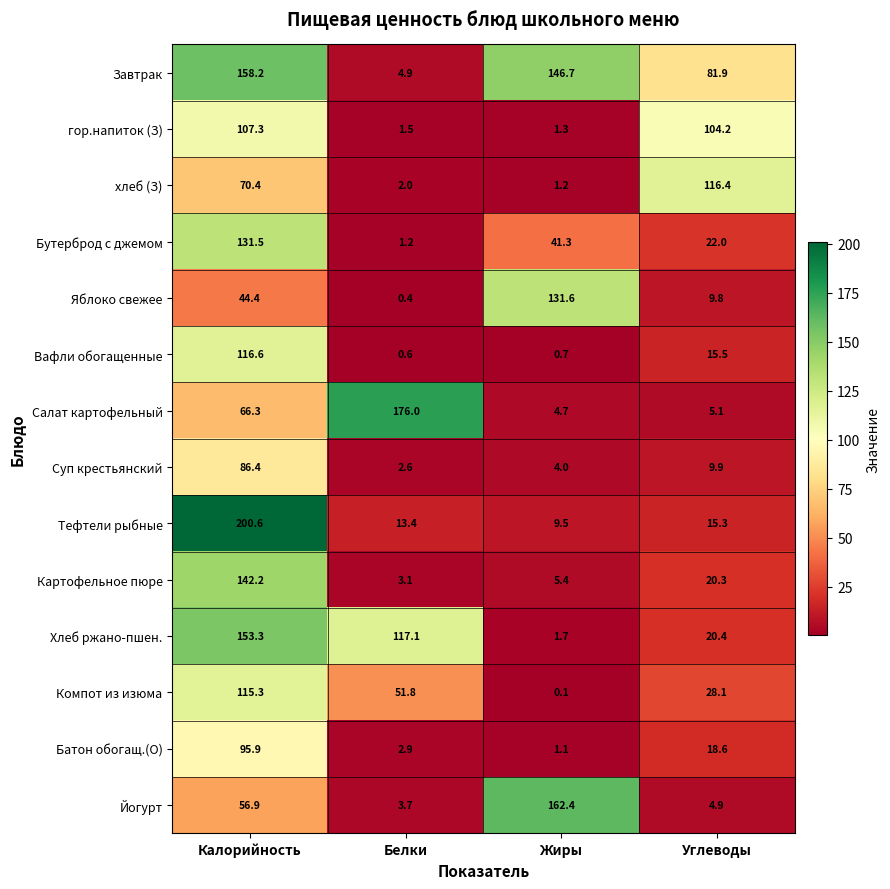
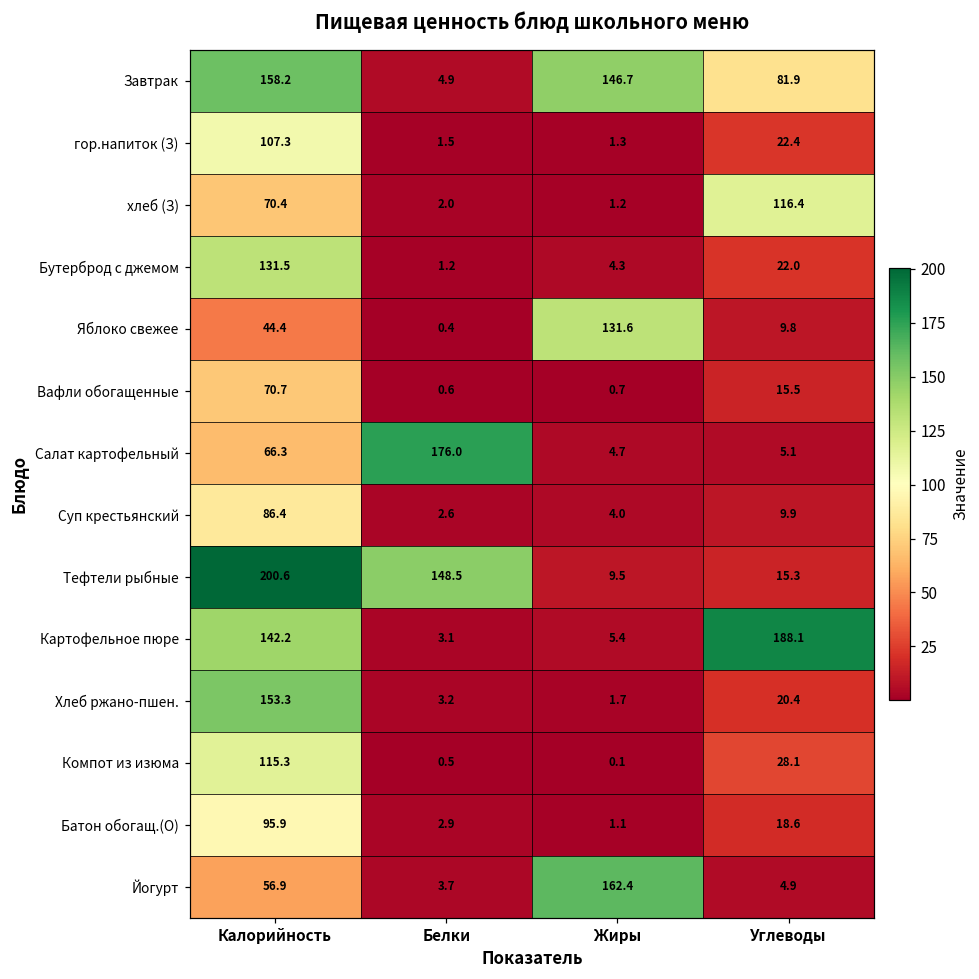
гор.напиток (З), Углеводы: 104.2 -> 22.4
Бутерброд с джемом, Жиры: 41.3 -> 4.3
Вафли обогащенные, Калорийность: 116.6 -> 70.7
Тефтели рыбные, Белки: 13.4 -> 148.5
Картофельное пюре, Углеводы: 20.3 -> 188.1
Хлеб ржано-пшен., Белки: 117.1 -> 3.2
Компот из изюма, Белки: 51.8 -> 0.5
